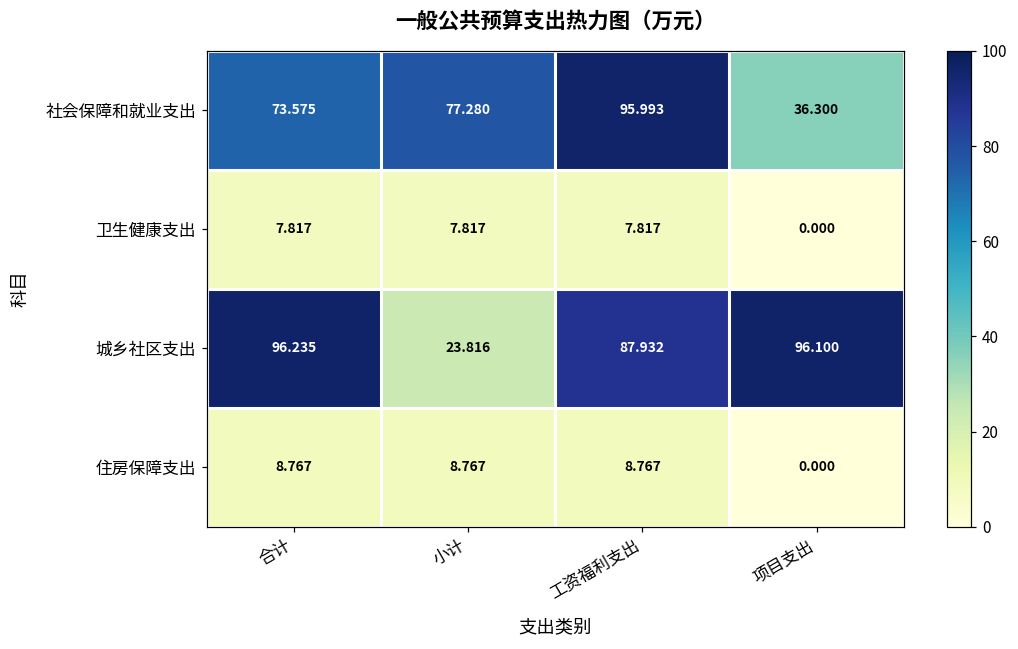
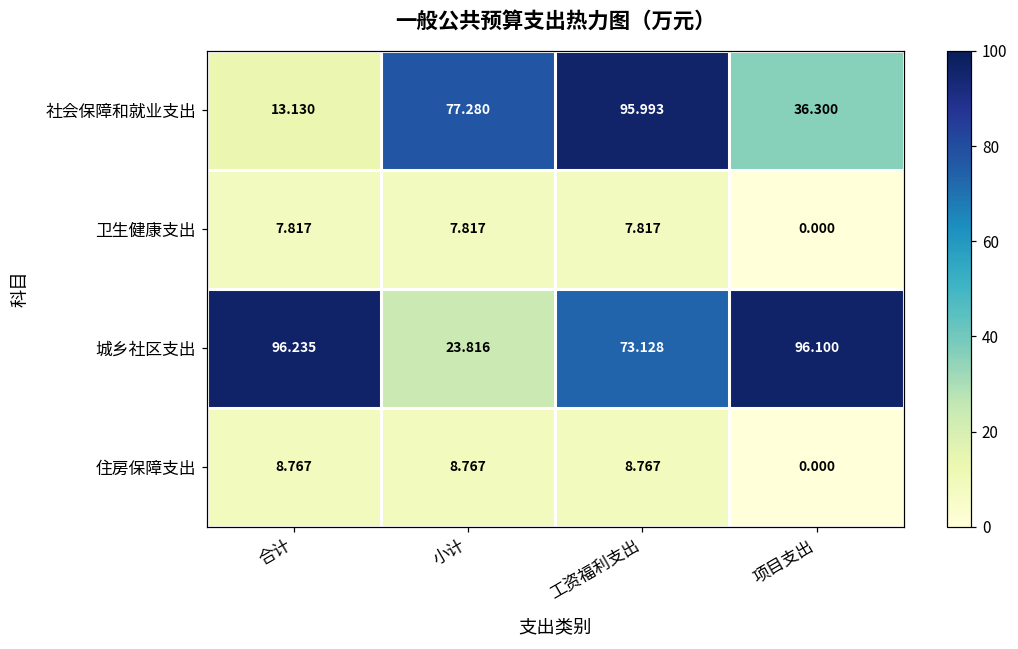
社会保障和就业支出, 合计: 73.575 -> 13.130
城乡社区支出, 工资福利支出: 87.932 -> 73.128
